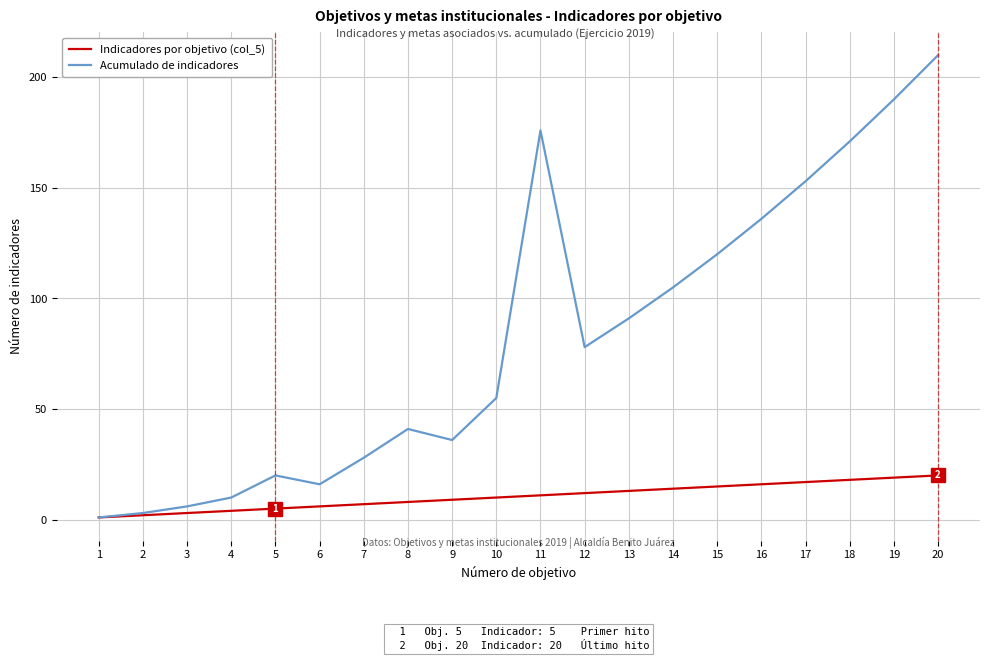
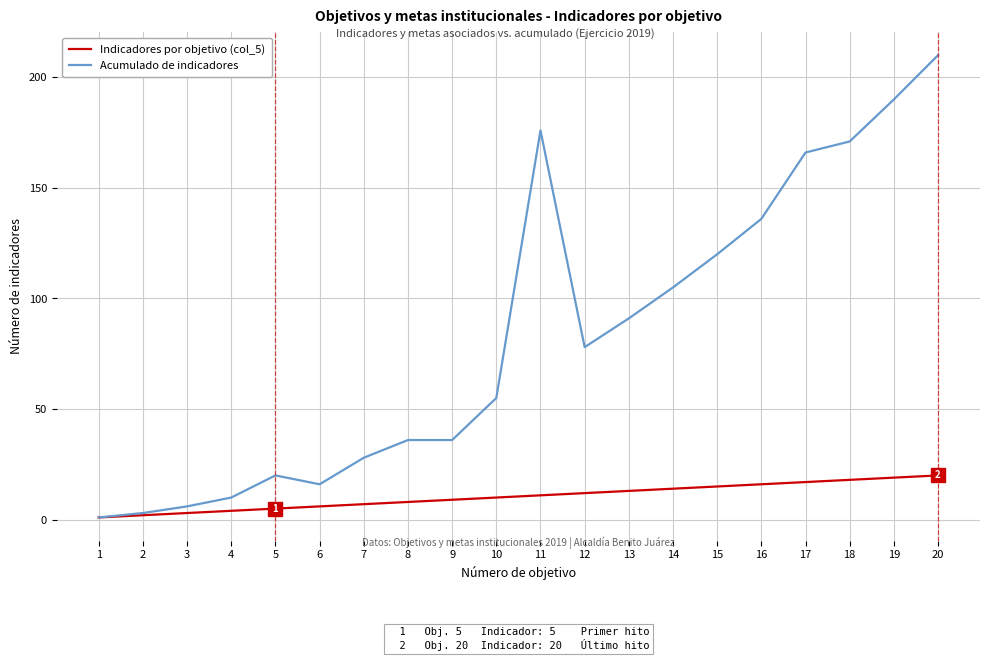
Acumulado de indicadores, 8: 41 -> 36
Acumulado de indicadores, 17: 153 -> 166
